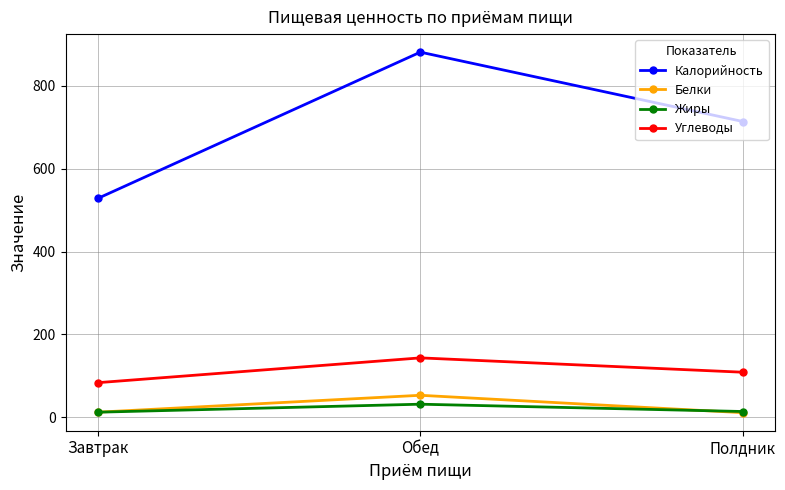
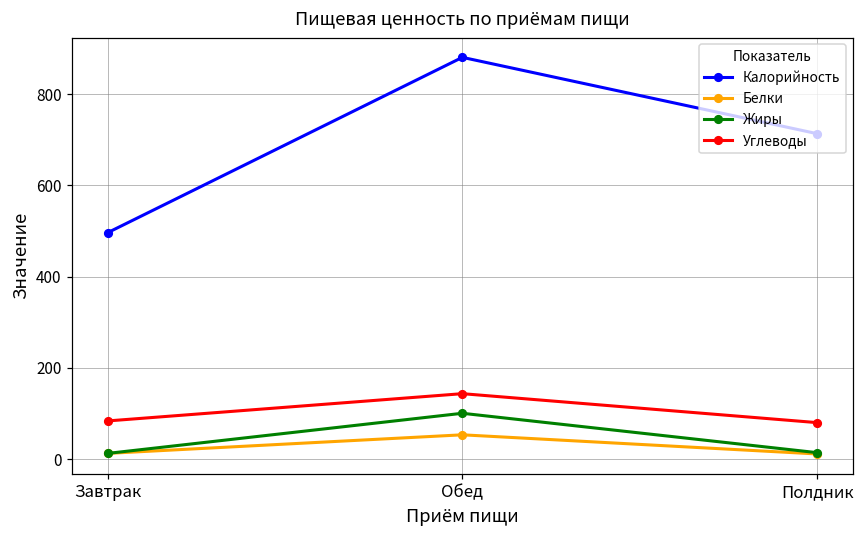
Калорийность, Завтрак: 530 -> 500
Жиры, Обед: 30 -> 100
Углеводы, Полдник: 110 -> 80
